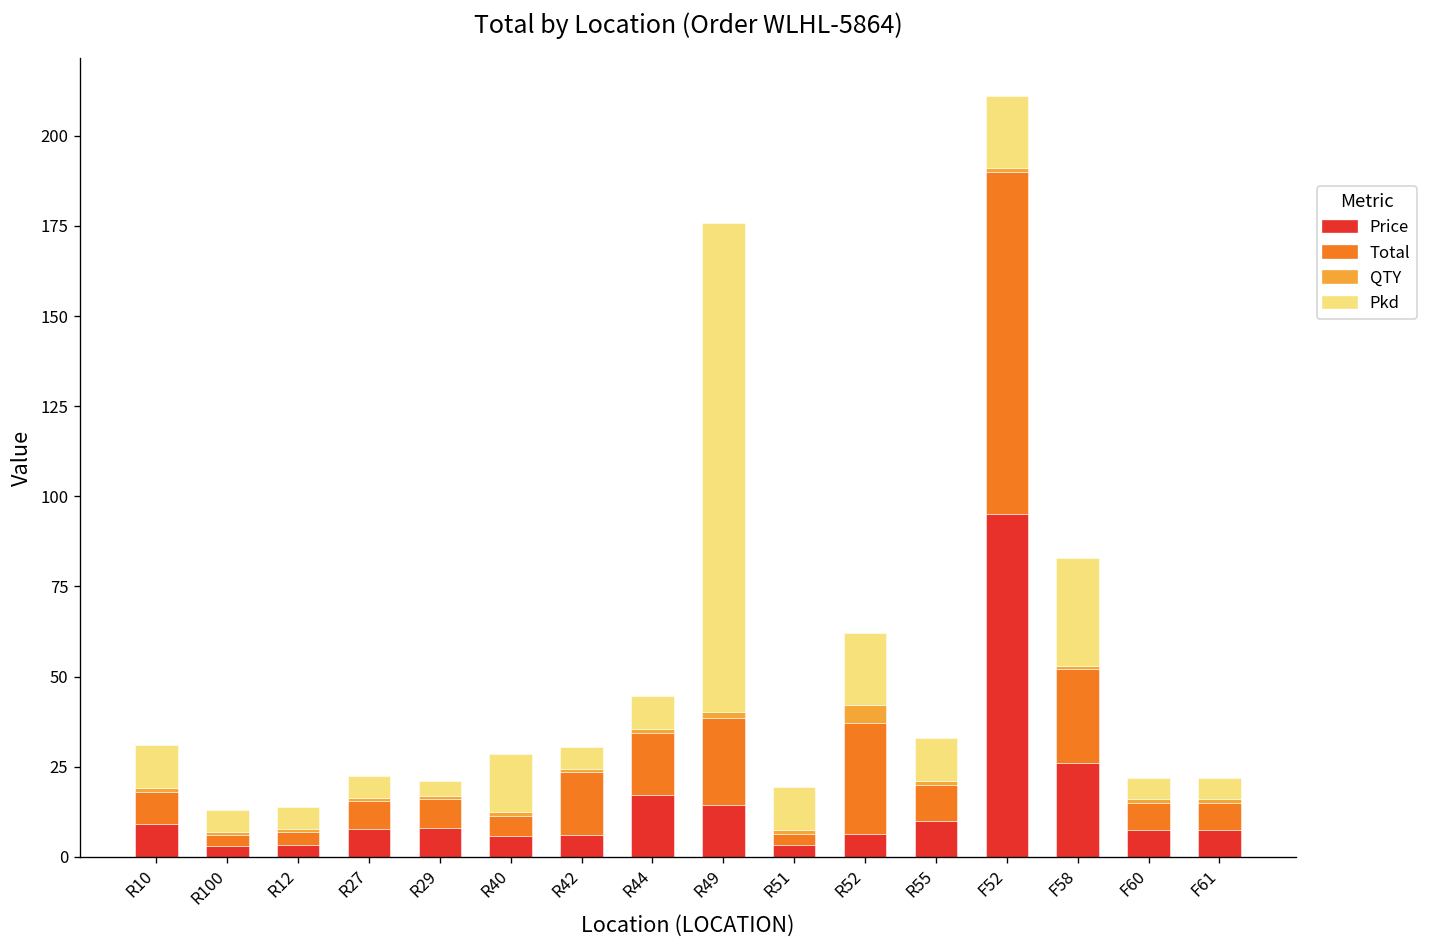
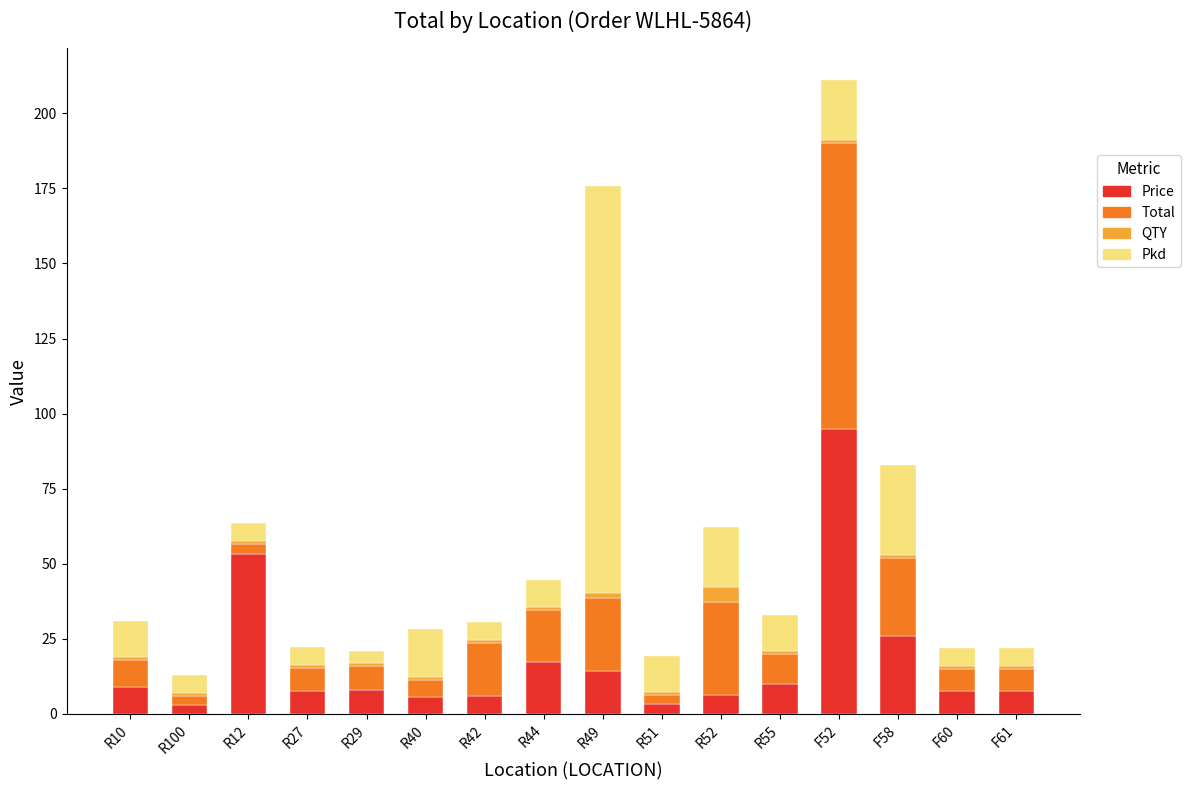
Price, R12: 3 -> 53
